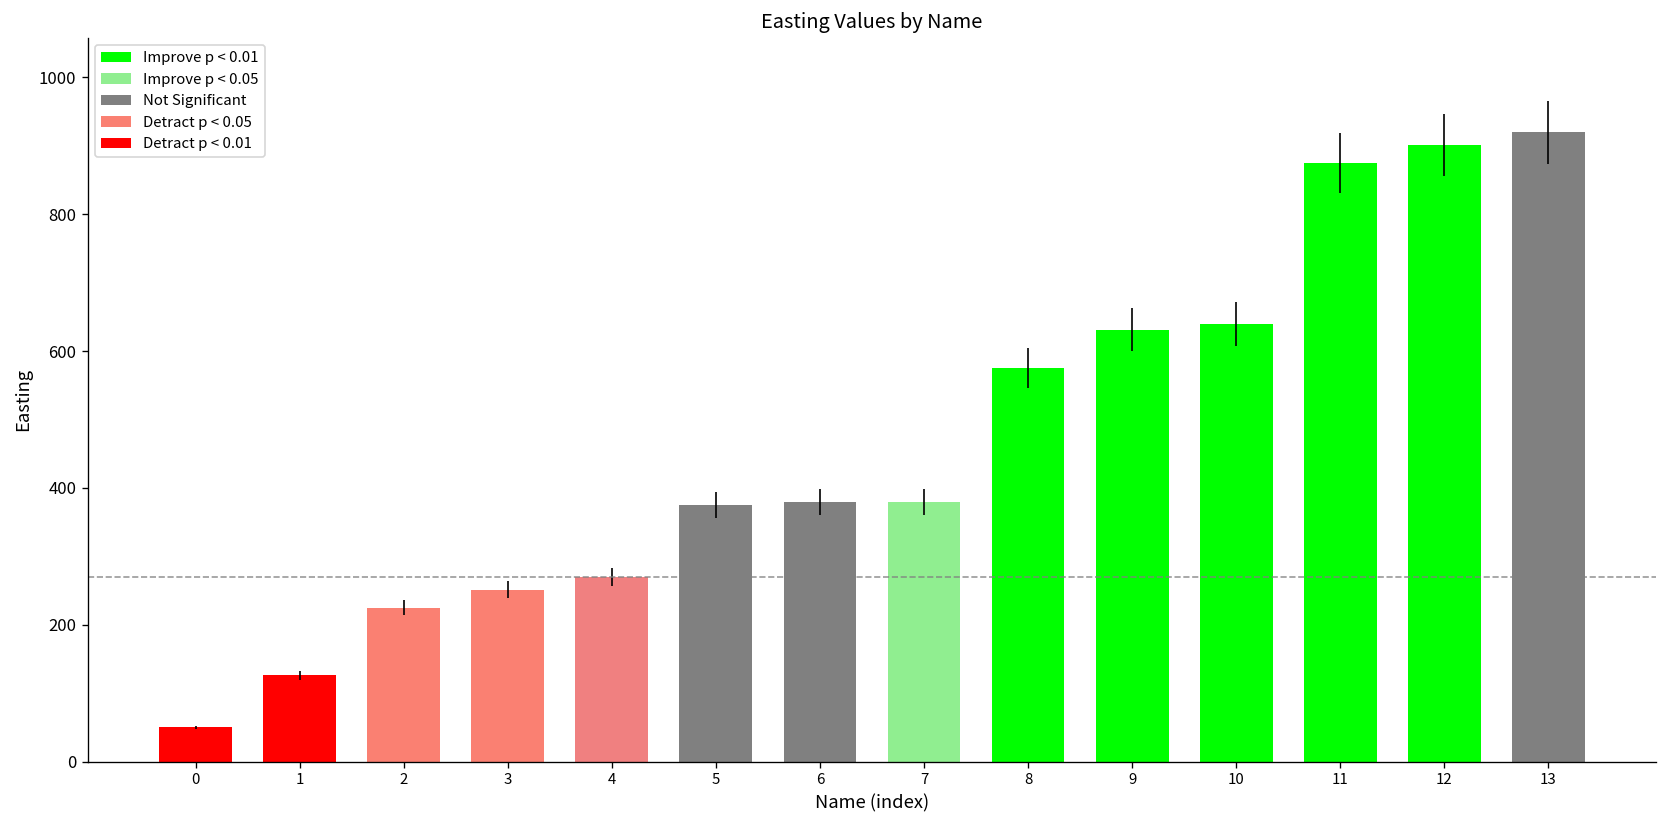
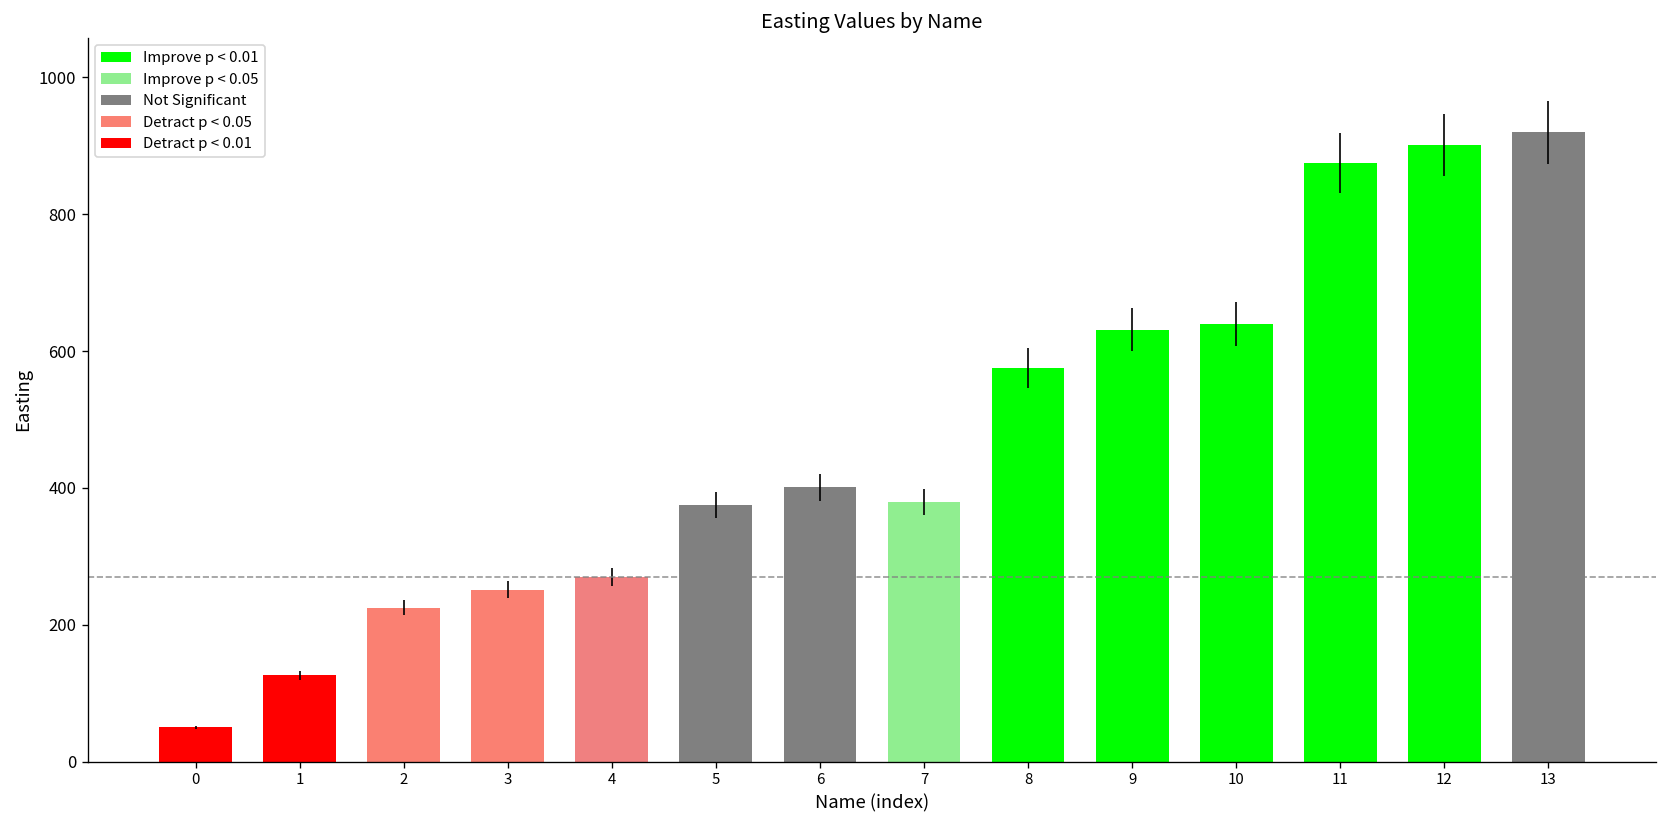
6: 380 -> 400
